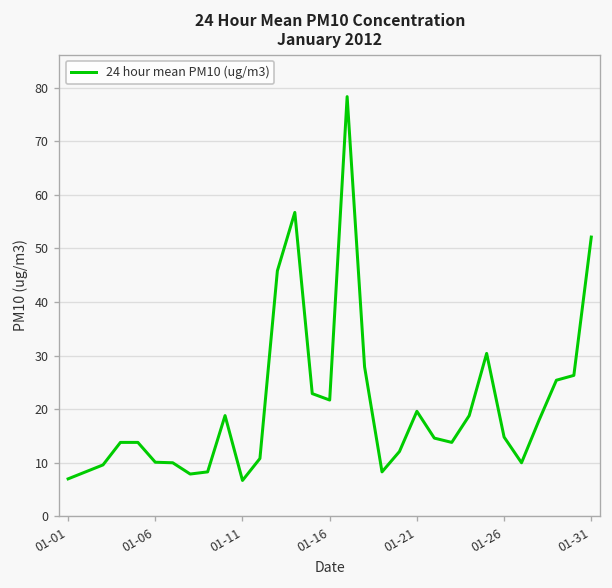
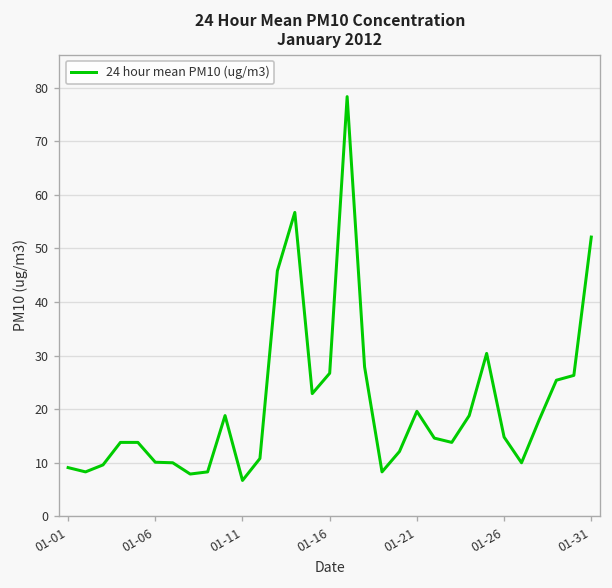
01-01: 7 -> 9
01-16: 22 -> 27
